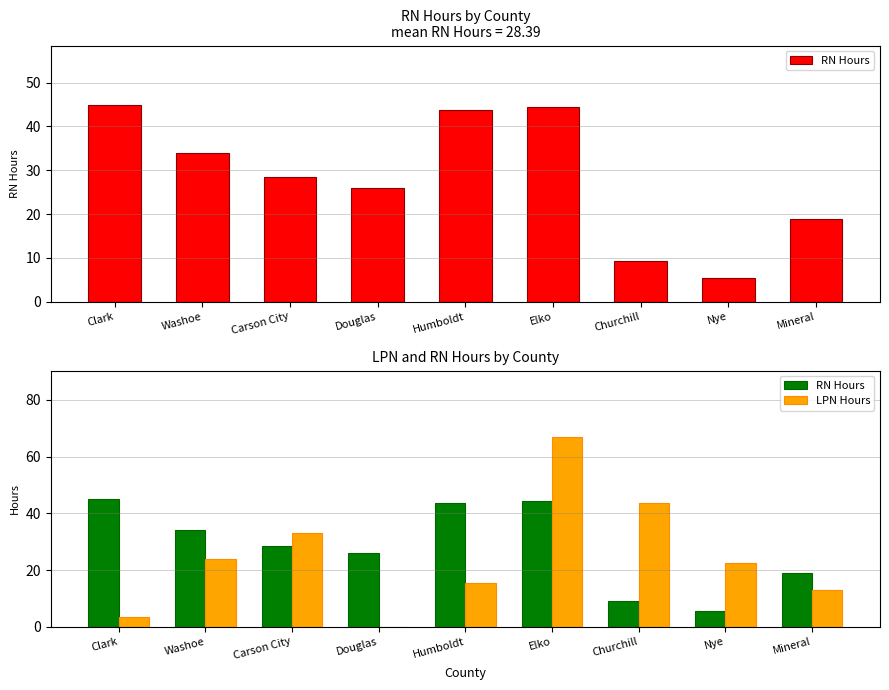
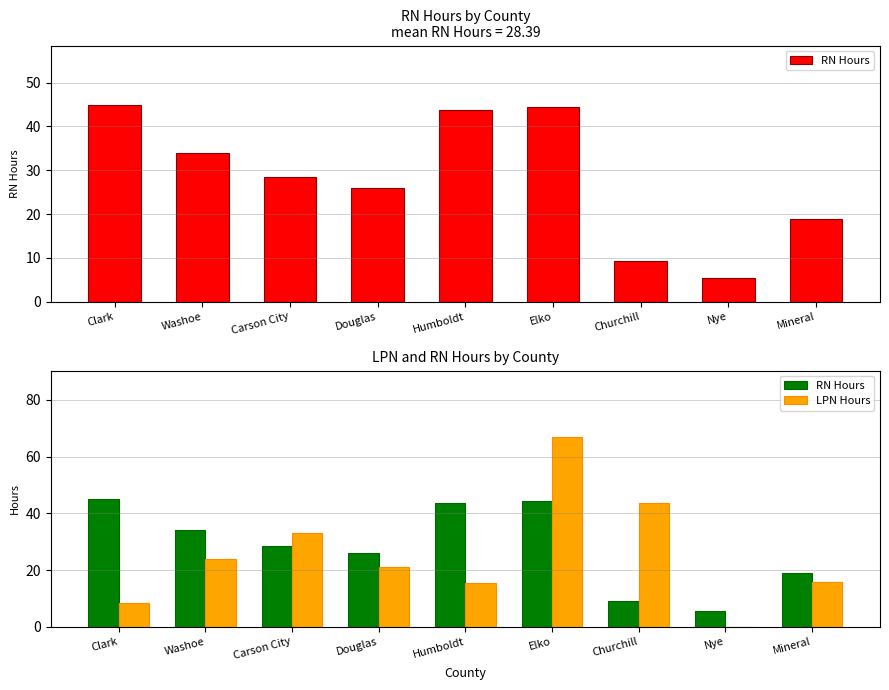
LPN and RN Hours by County, LPN Hours, Clark: 3 -> 8
LPN and RN Hours by County, LPN Hours, Douglas: 0 -> 21
LPN and RN Hours by County, LPN Hours, Nye: 23 -> 0
LPN and RN Hours by County, LPN Hours, Mineral: 13 -> 16
